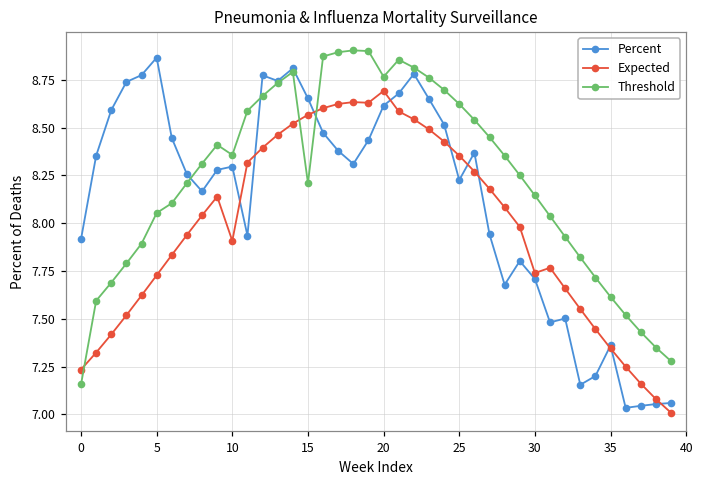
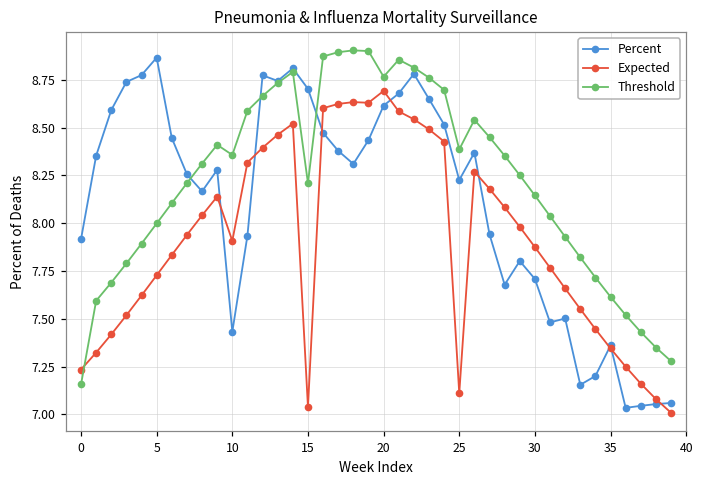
Threshold, 5: 8.05 -> 8.00
Percent, 10: 8.30 -> 7.43
Percent, 15: 8.65 -> 8.70
Expected, 15: 8.57 -> 7.04
Expected, 25: 8.35 -> 7.11
Threshold, 25: 8.62 -> 8.39
Expected, 30: 7.74 -> 7.87
